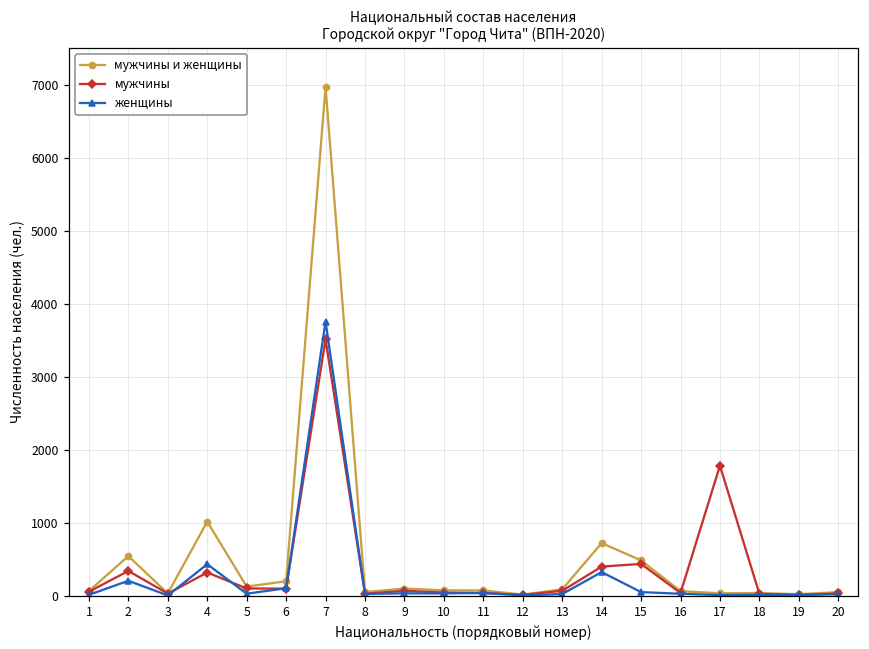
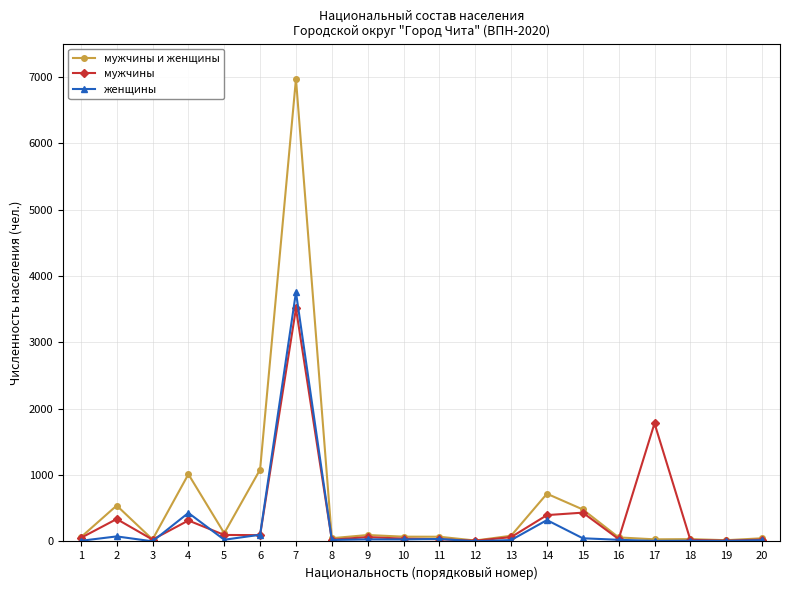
женщины, 2: 200 -> 100
мужчины и женщины, 6: 200 -> 1100
